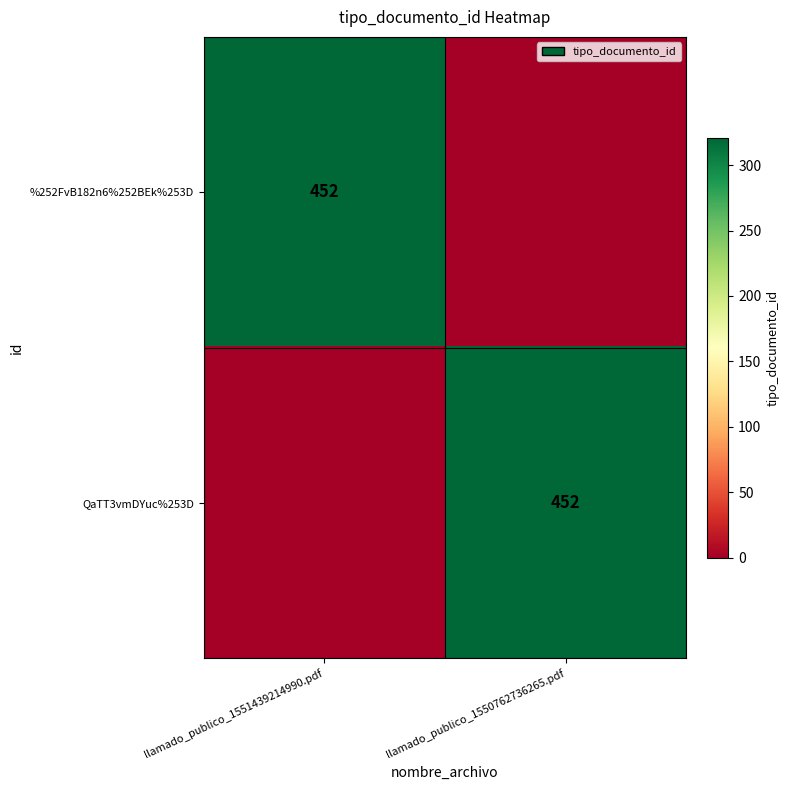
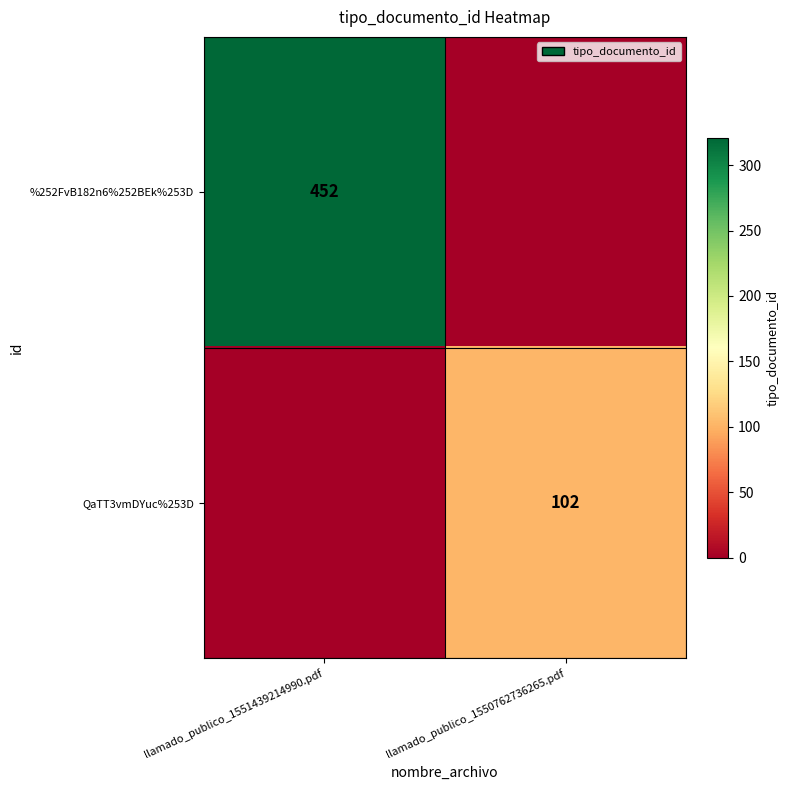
QaTT3vmDYuc%253D, llamado_publico_1550762736265.pdf: 452 -> 102
